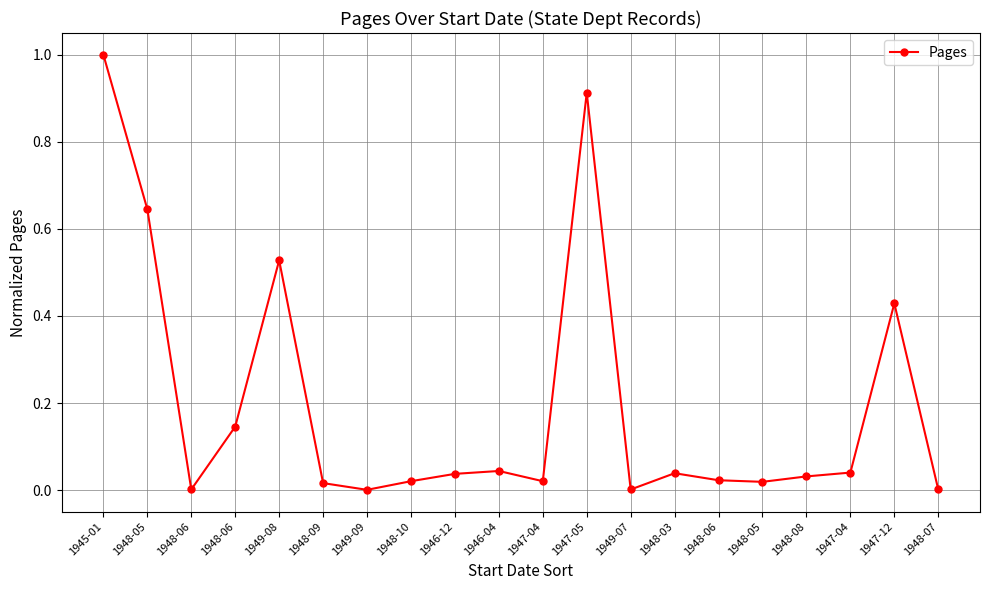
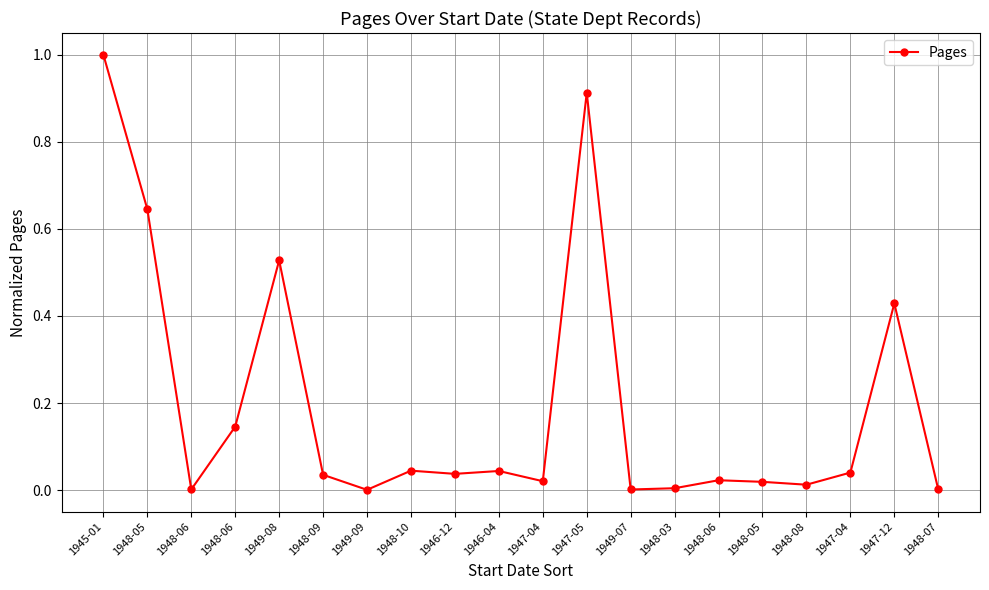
1948-09: 0.02 -> 0.04
1948-10: 0.02 -> 0.04
1948-03: 0.04 -> 0.00
1948-08: 0.03 -> 0.01
